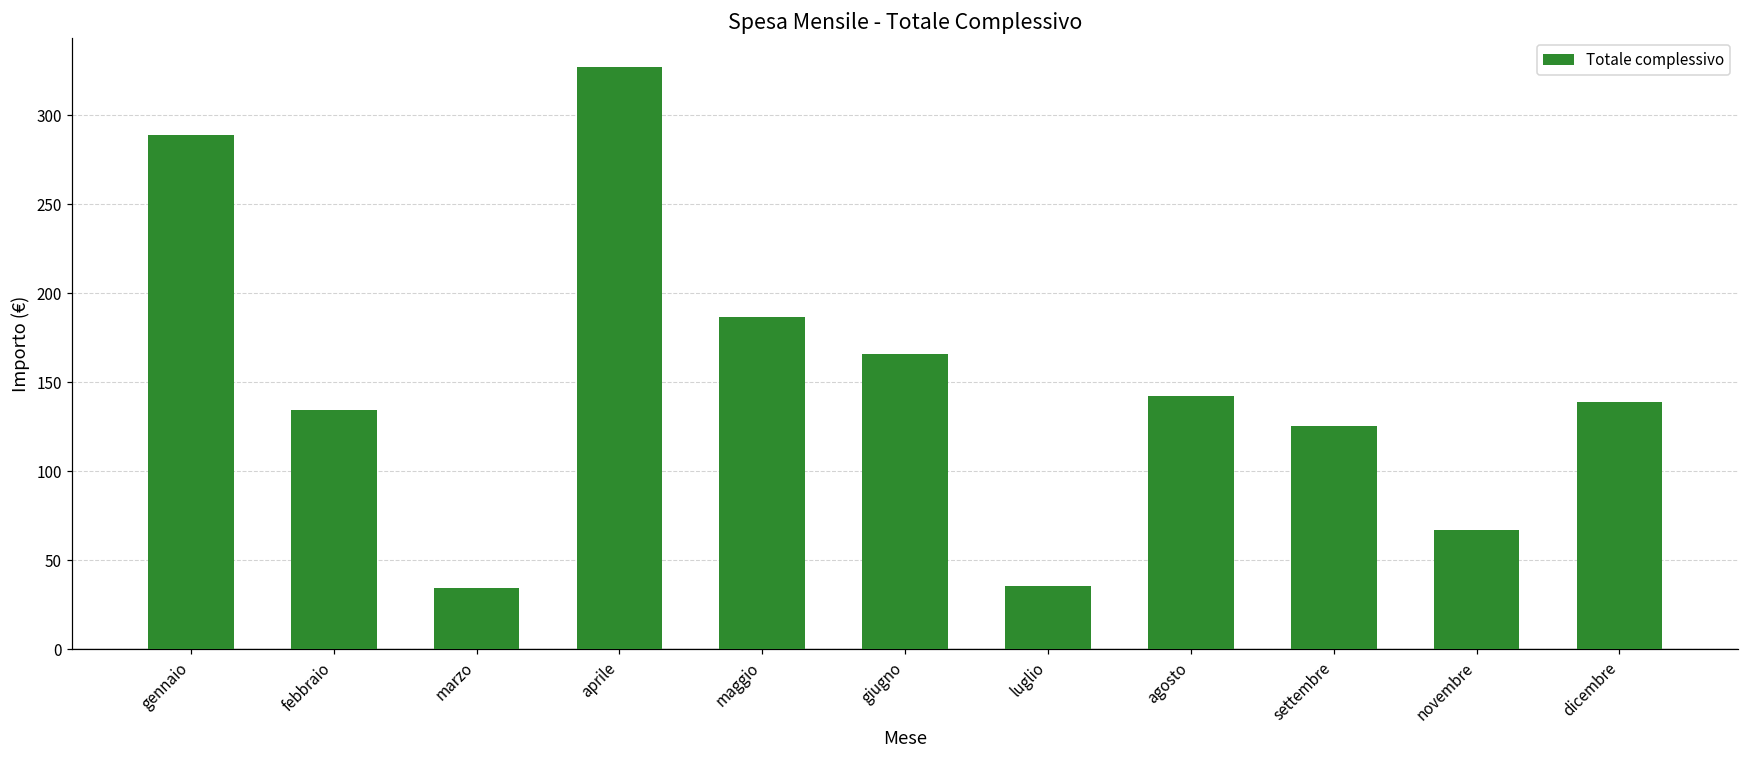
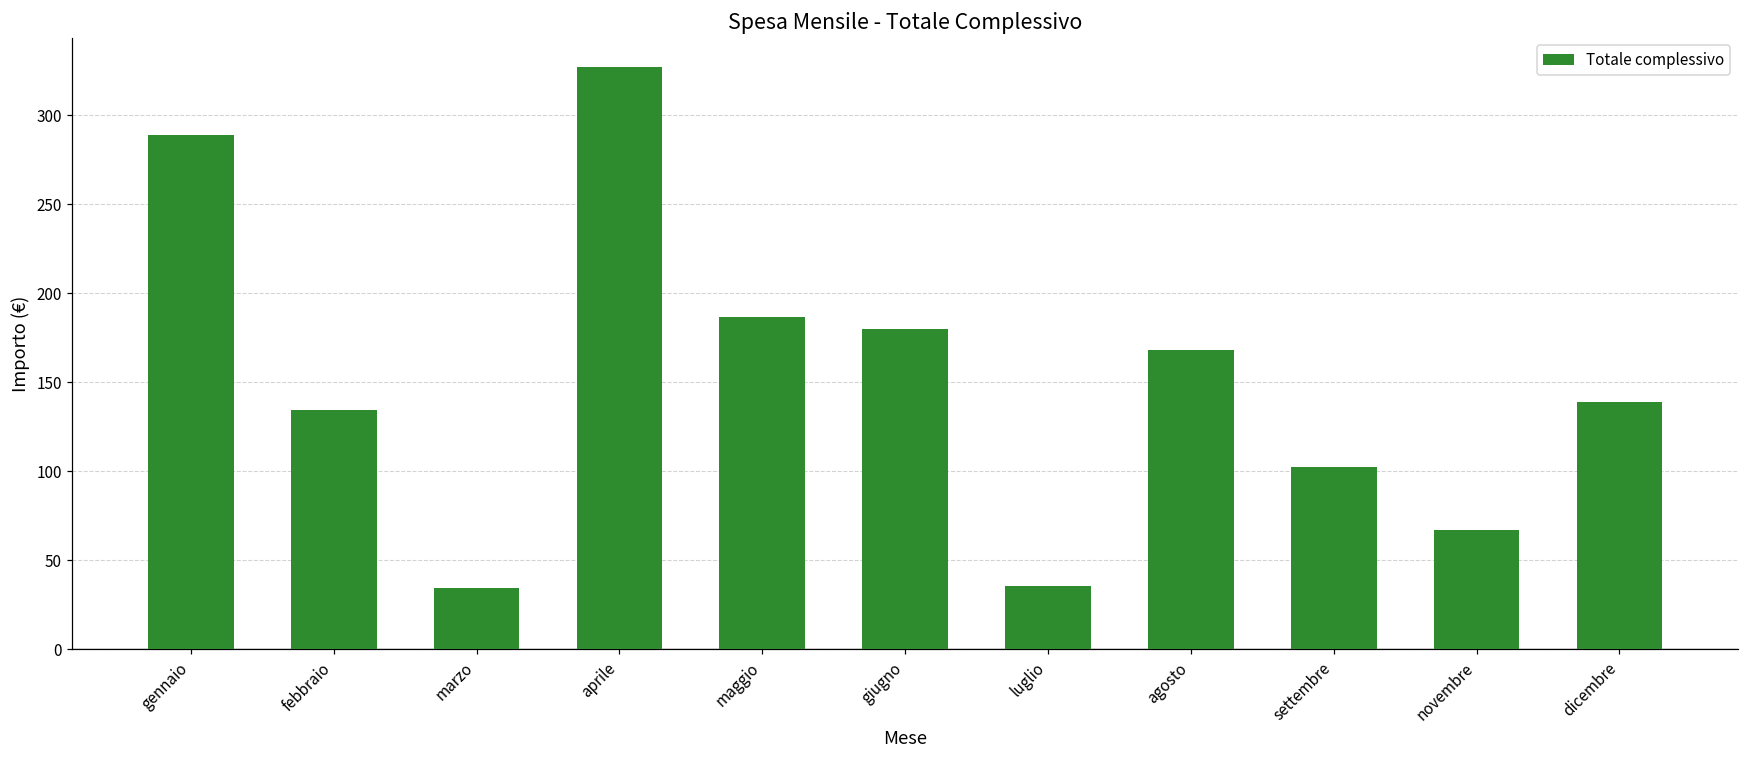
giugno: 166 -> 180
agosto: 143 -> 168
settembre: 125 -> 102
